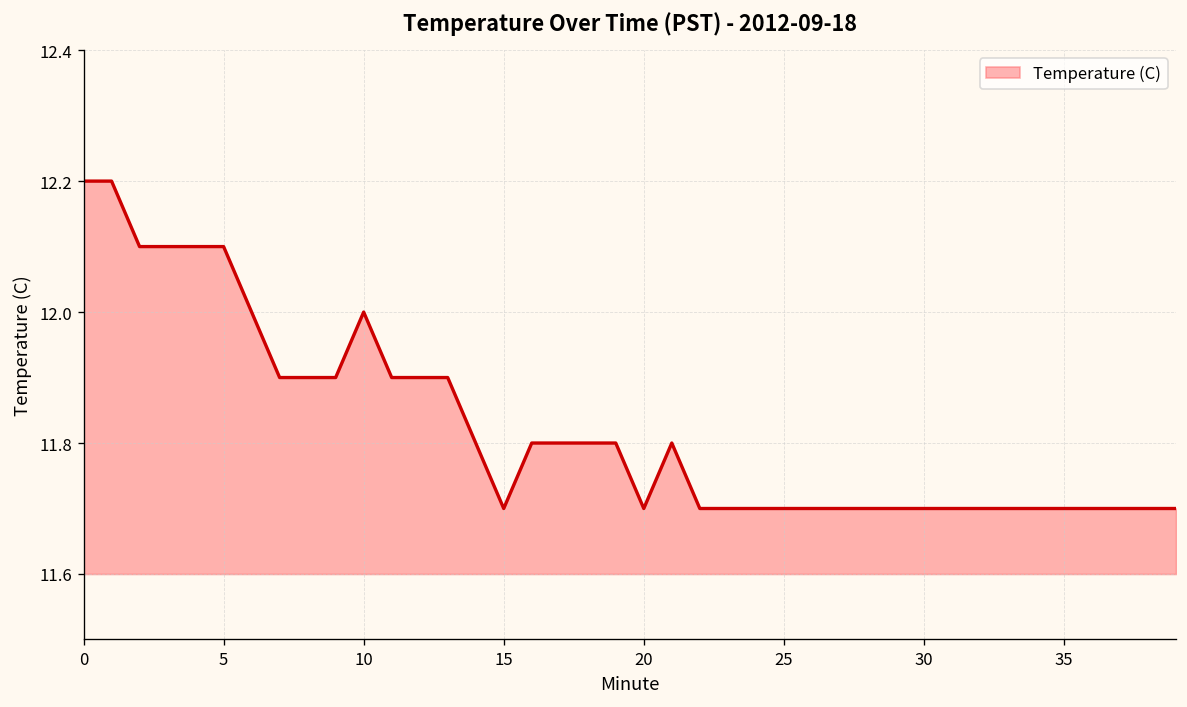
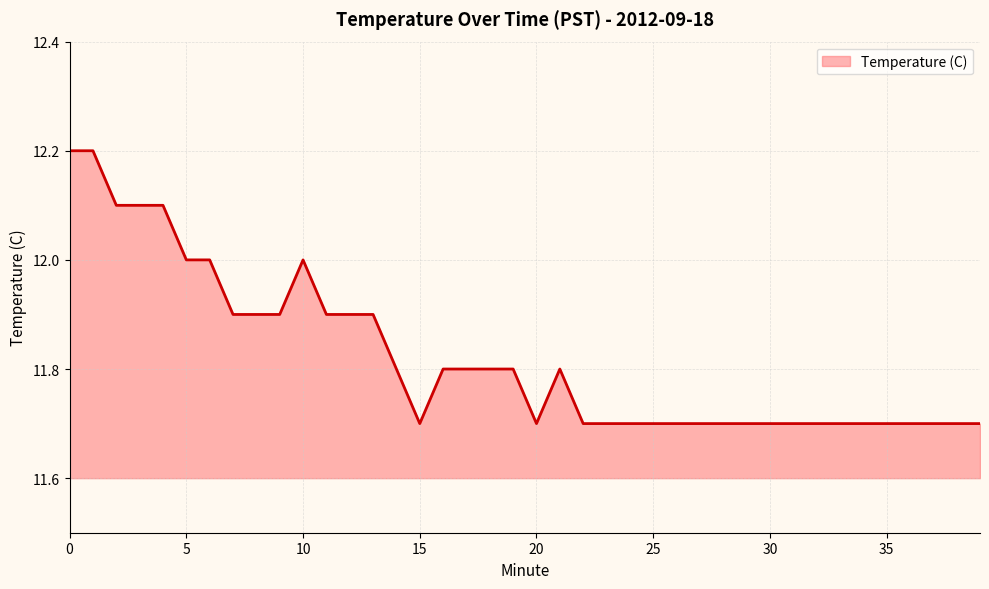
5: 12.1 -> 12.0
